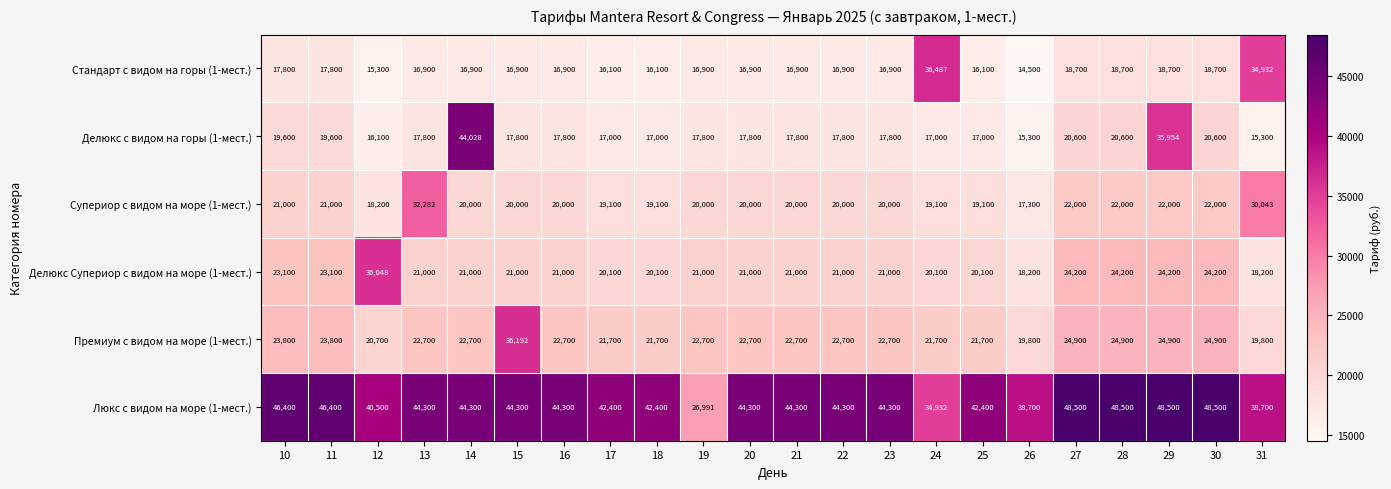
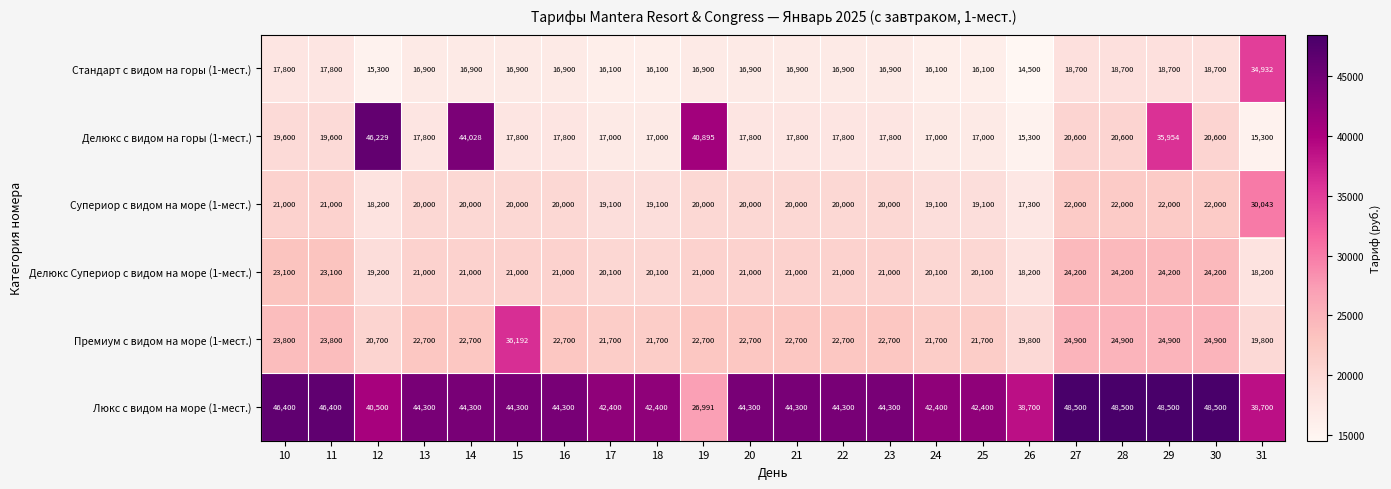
Стандарт с видом на горы (1-мест.), 24: 36,487 -> 16,100
Делюкс с видом на горы (1-мест.), 12: 16,100 -> 46,229
Делюкс с видом на горы (1-мест.), 19: 17,800 -> 40,895
Супериор с видом на море (1-мест.), 13: 32,282 -> 20,000
Делюкс Супериор с видом на море (1-мест.), 12: 36,048 -> 19,200
Люкс с видом на море (1-мест.), 24: 34,932 -> 42,400
